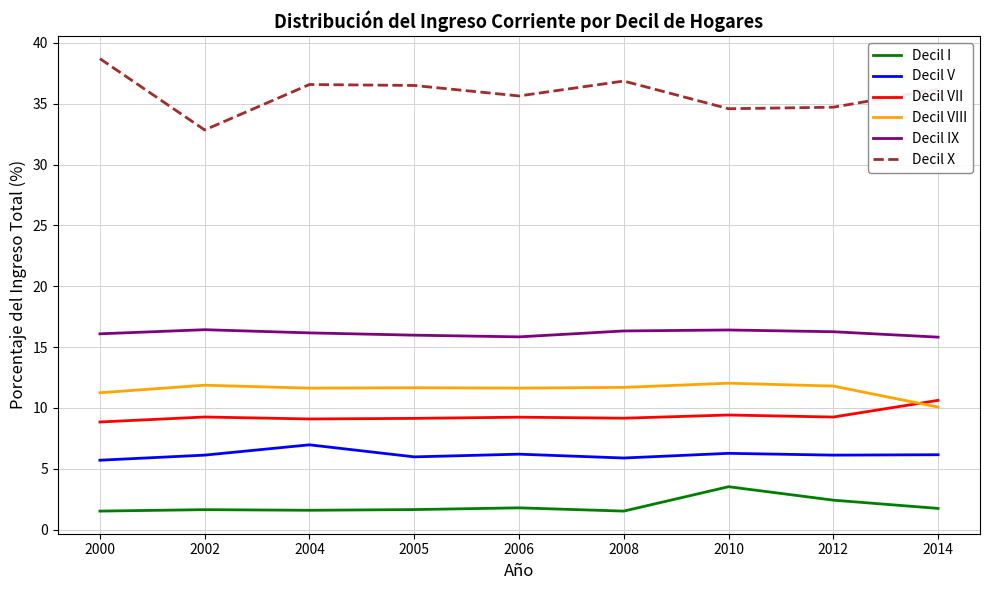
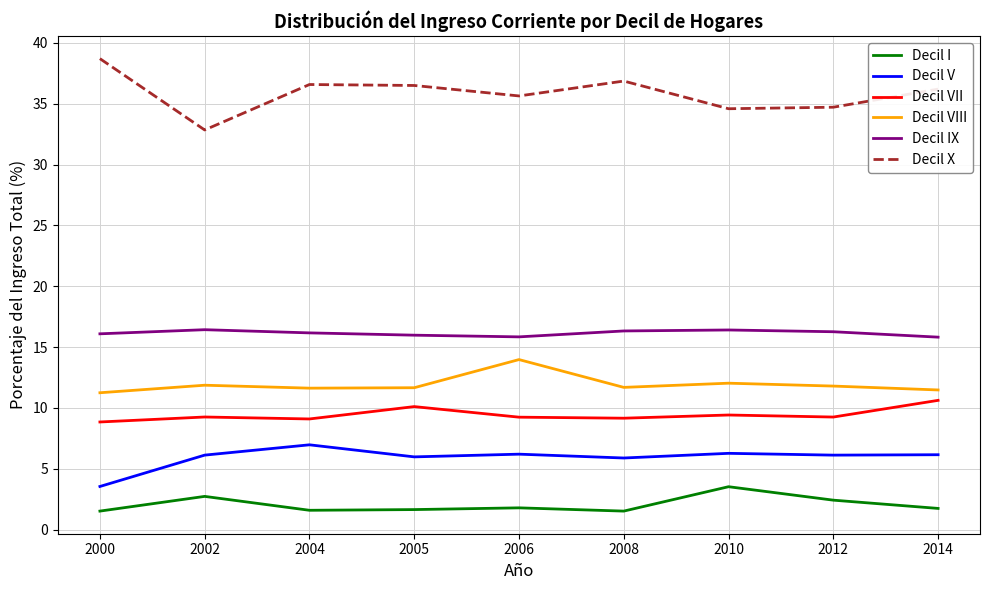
Decil V, 2000: 5.7 -> 3.5
Decil I, 2002: 1.6 -> 2.7
Decil VII, 2005: 9.1 -> 10.1
Decil VIII, 2006: 11.6 -> 14.0
Decil VIII, 2014: 10.1 -> 11.5
